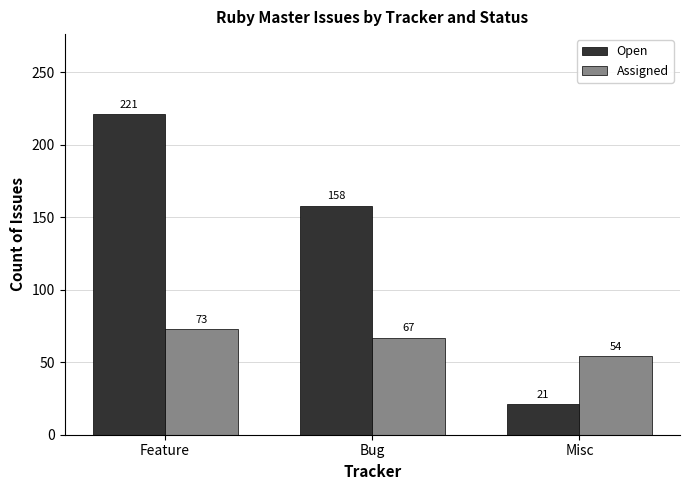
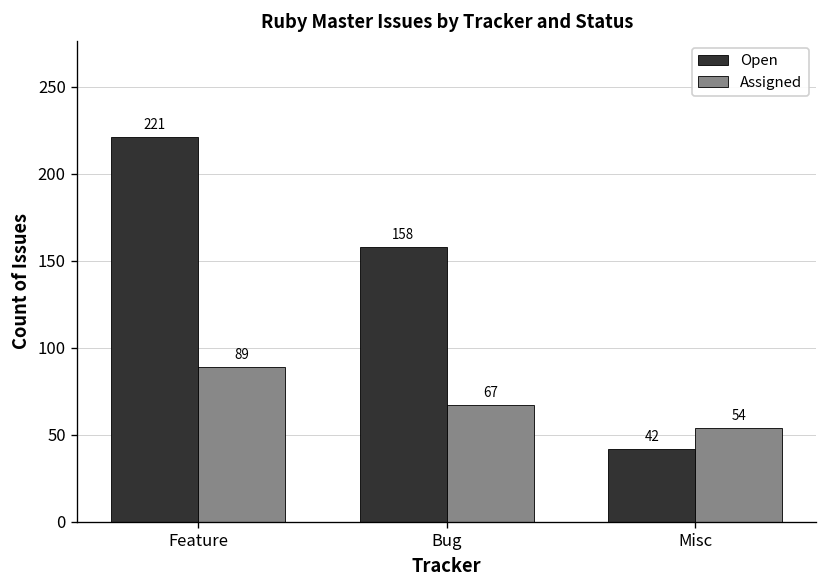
Assigned, Feature: 73 -> 89
Open, Misc: 21 -> 42
